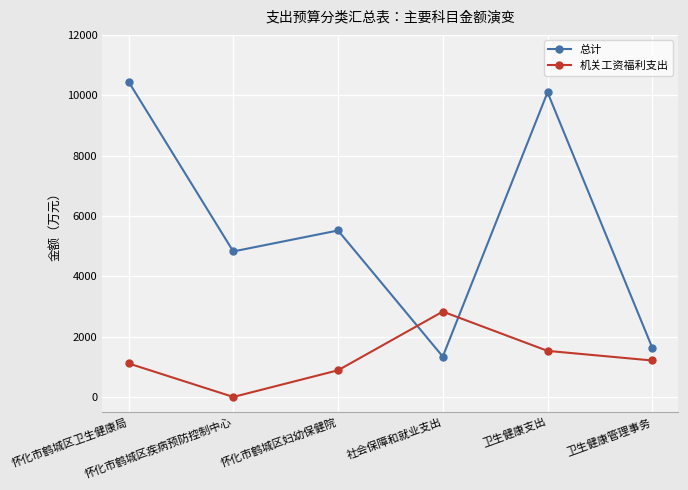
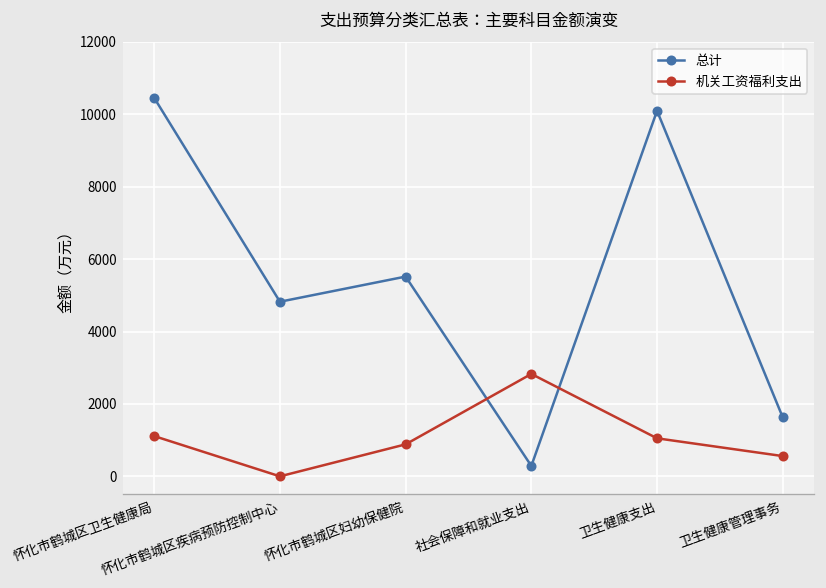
总计, 社会保障和就业支出: 1300 -> 300
机关工资福利支出, 卫生健康支出: 1500 -> 1100
机关工资福利支出, 卫生健康管理事务: 1200 -> 600
